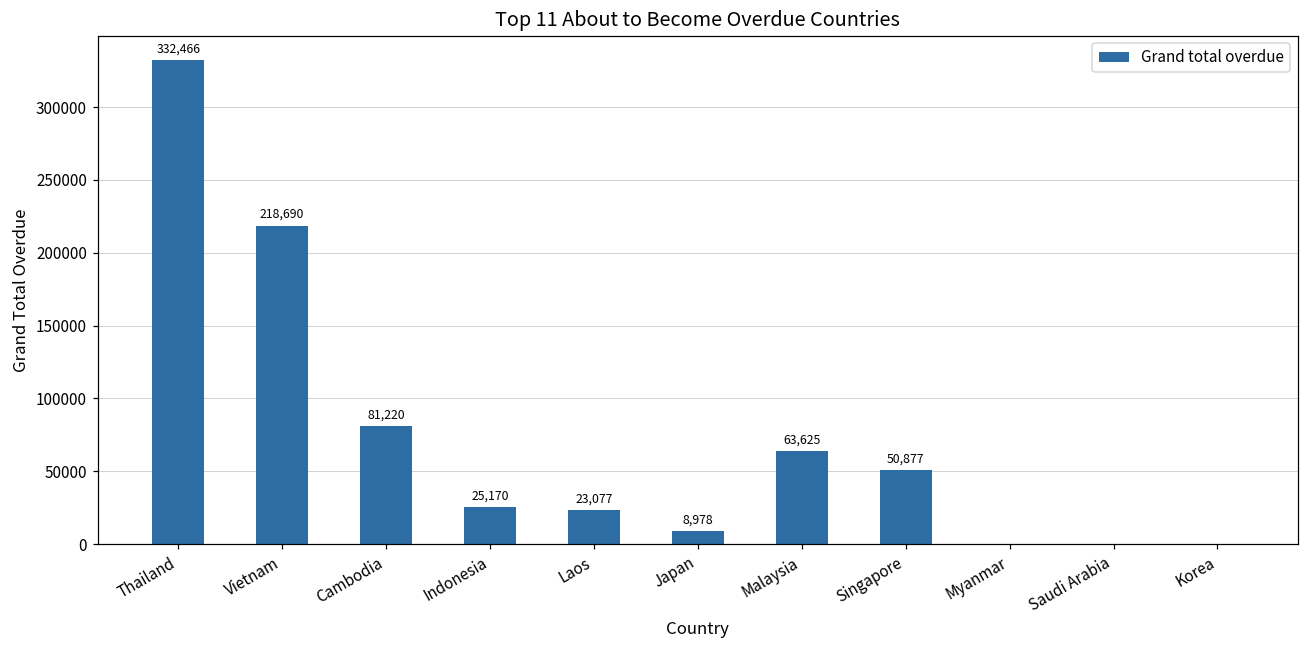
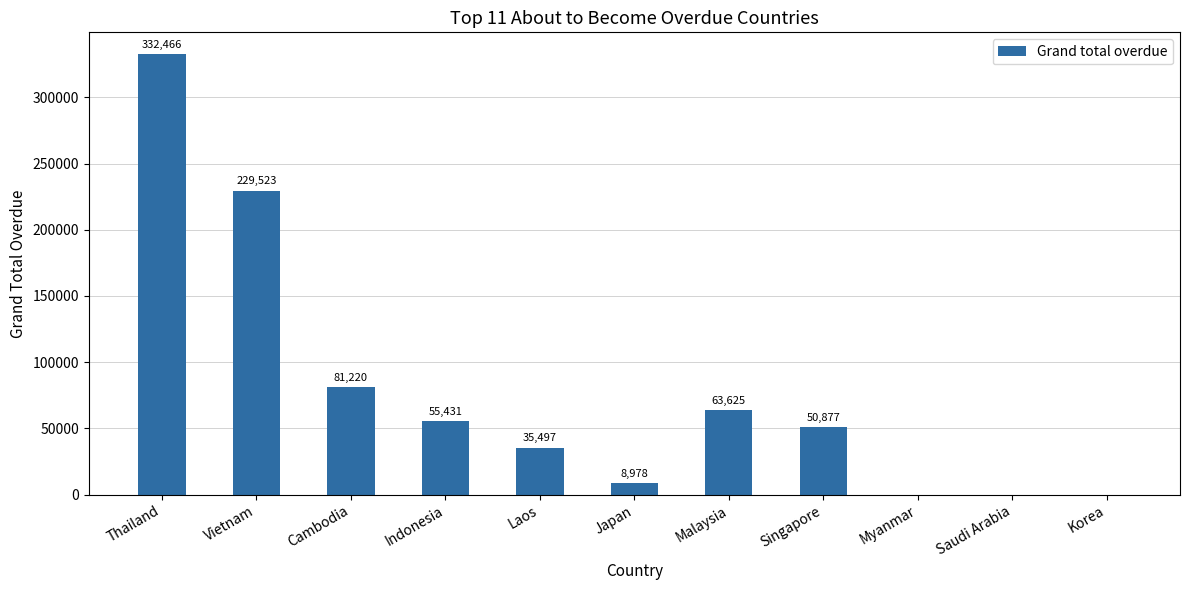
Vietnam: 218,690 -> 229,523
Indonesia: 25,170 -> 55,431
Laos: 23,077 -> 35,497
